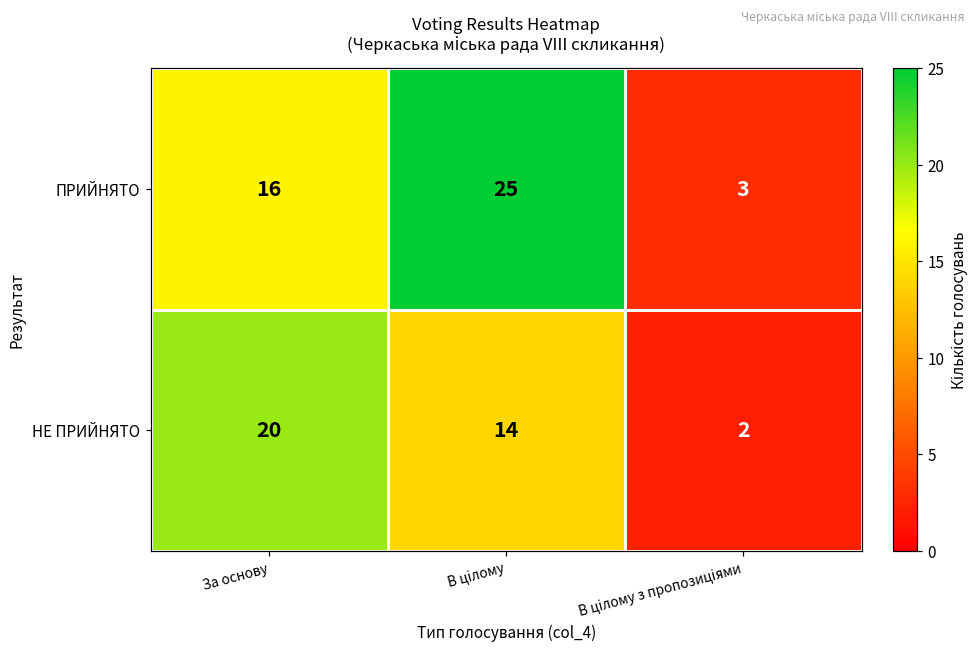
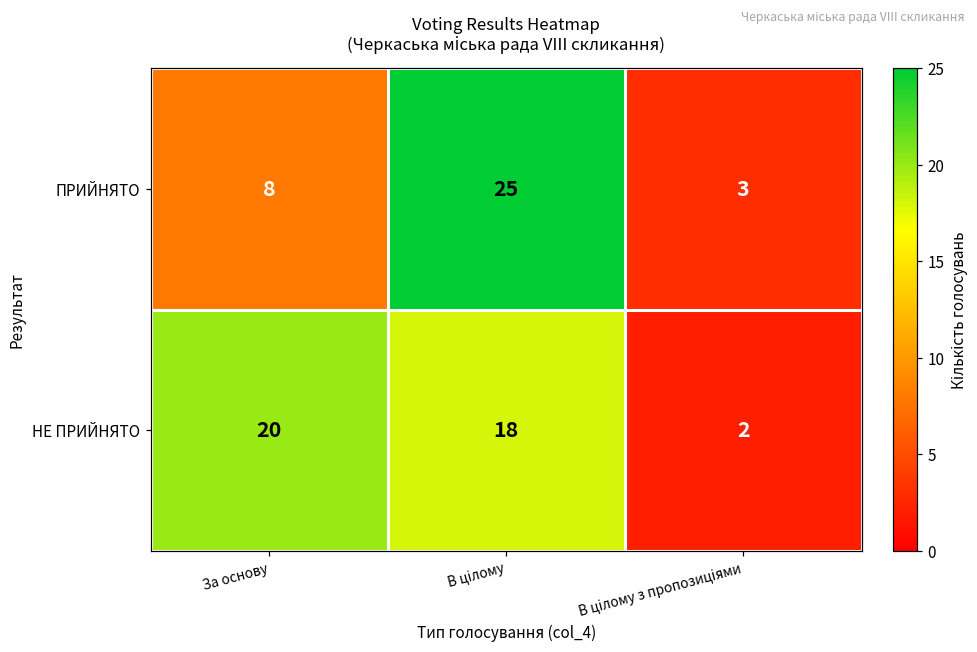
ПРИЙНЯТО, За основу: 16 -> 8
НЕ ПРИЙНЯТО, В цілому: 14 -> 18
